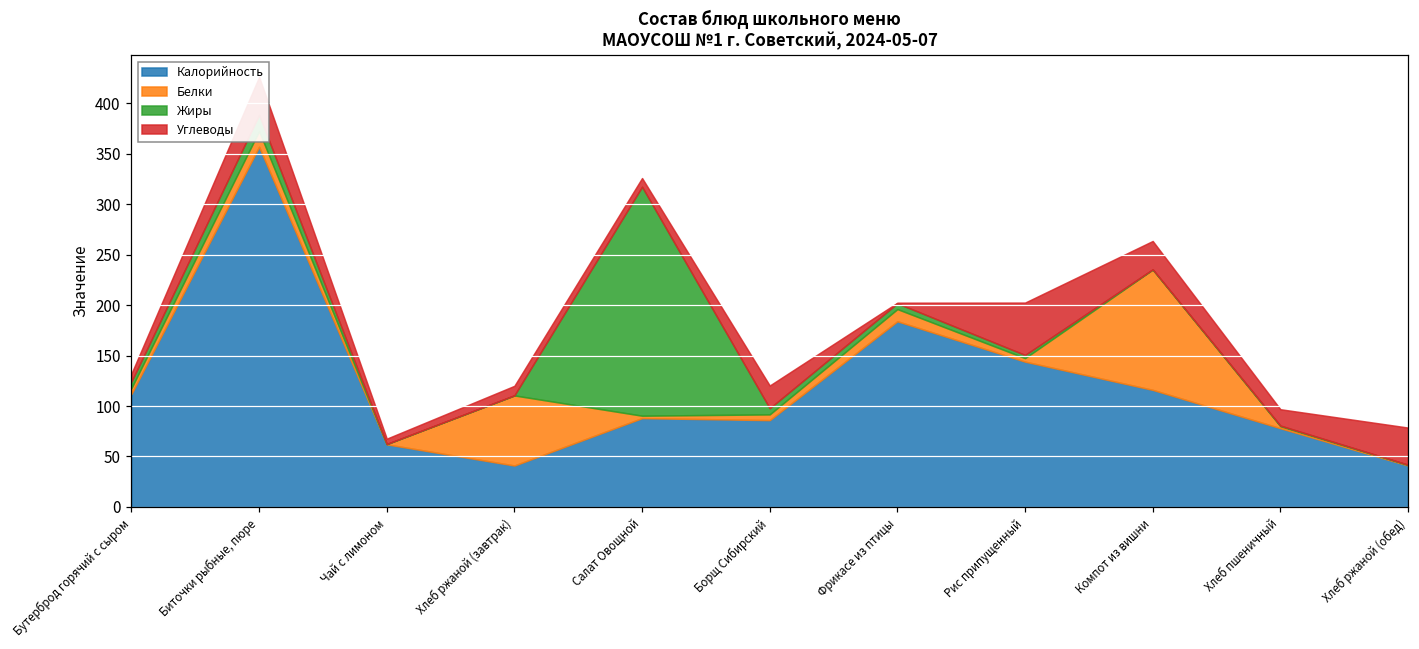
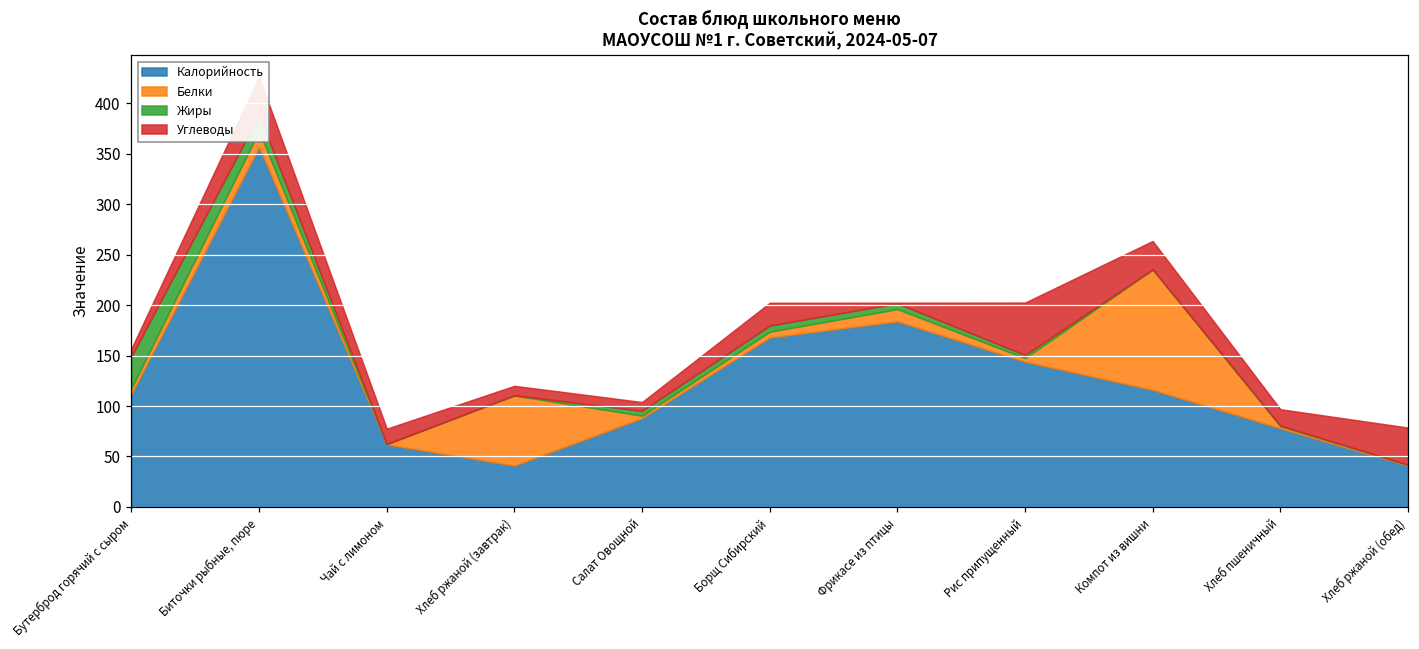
Жиры, Бутерброд горячий с сыром: 10 -> 30
Углеводы, Чай с лимоном: 10 -> 20
Жиры, Салат Овощной: 230 -> 0
Калорийность, Борщ Сибирский: 90 -> 170
